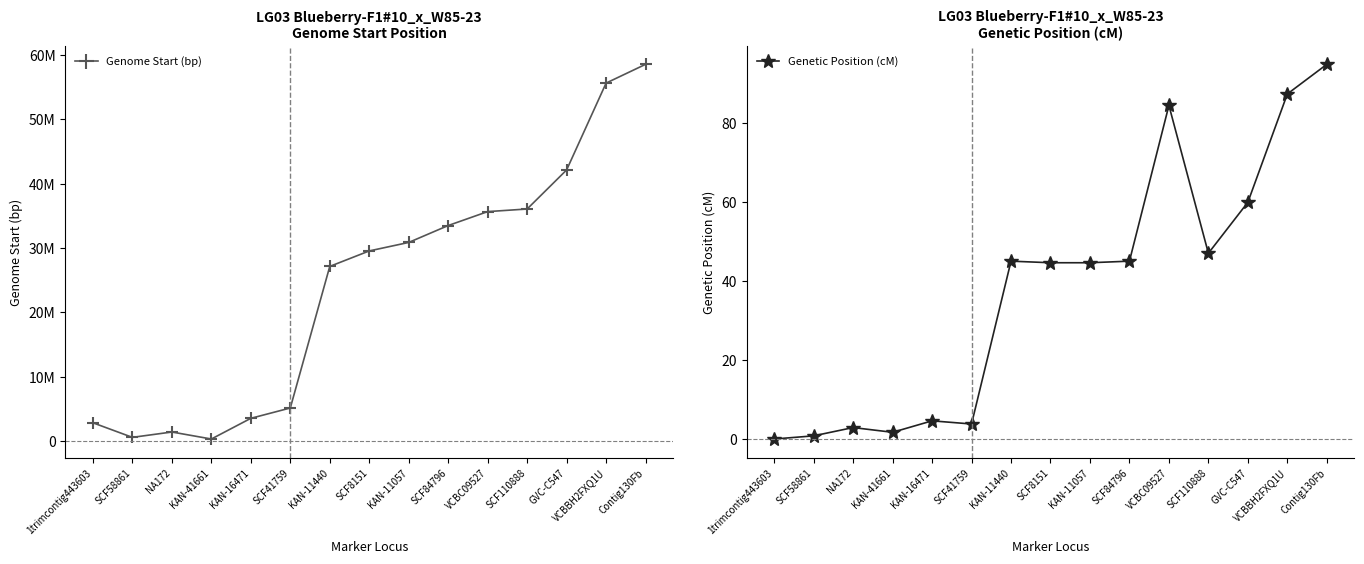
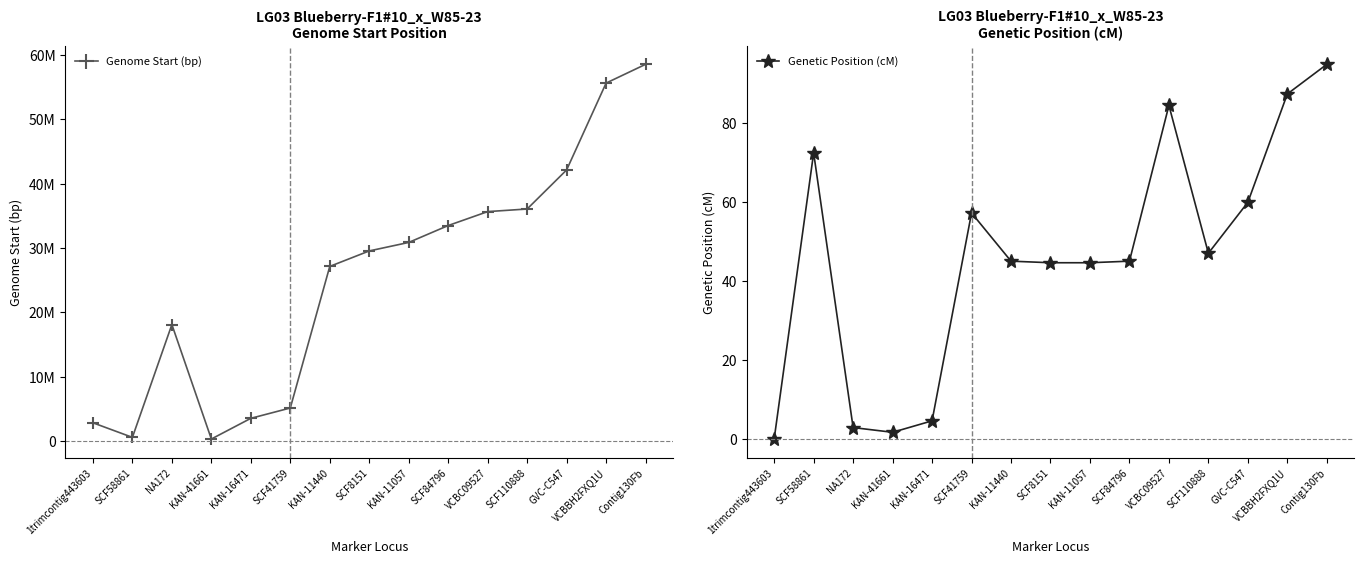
LG03 Blueberry-F1#10_x_W85-23 Genome Start Position, NA172: 1000000 -> 18000000
LG03 Blueberry-F1#10_x_W85-23 Genetic Position (cM), SCF58861: 1 -> 72
LG03 Blueberry-F1#10_x_W85-23 Genetic Position (cM), SCF41759: 4 -> 57
